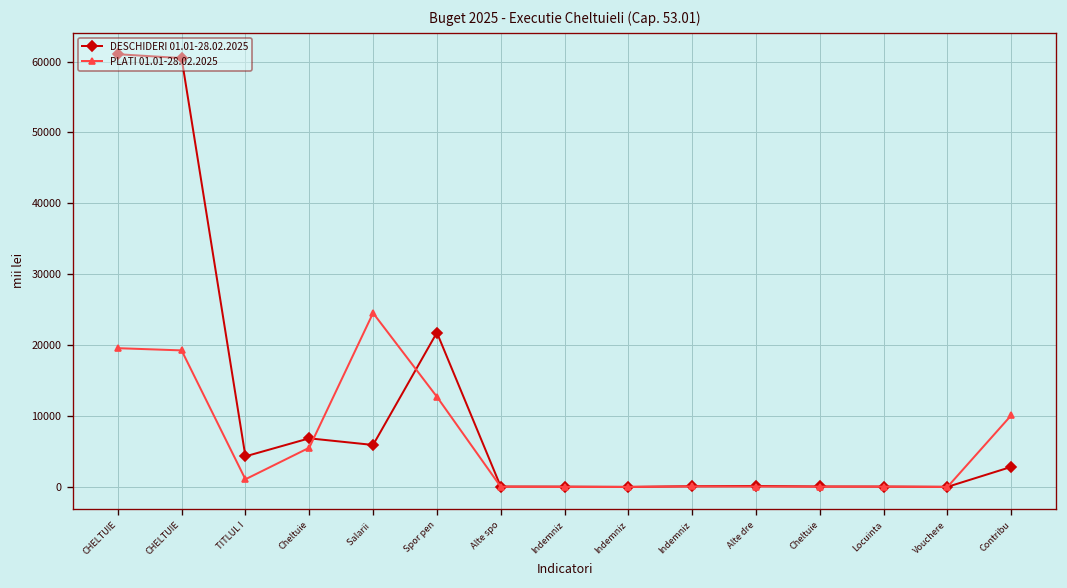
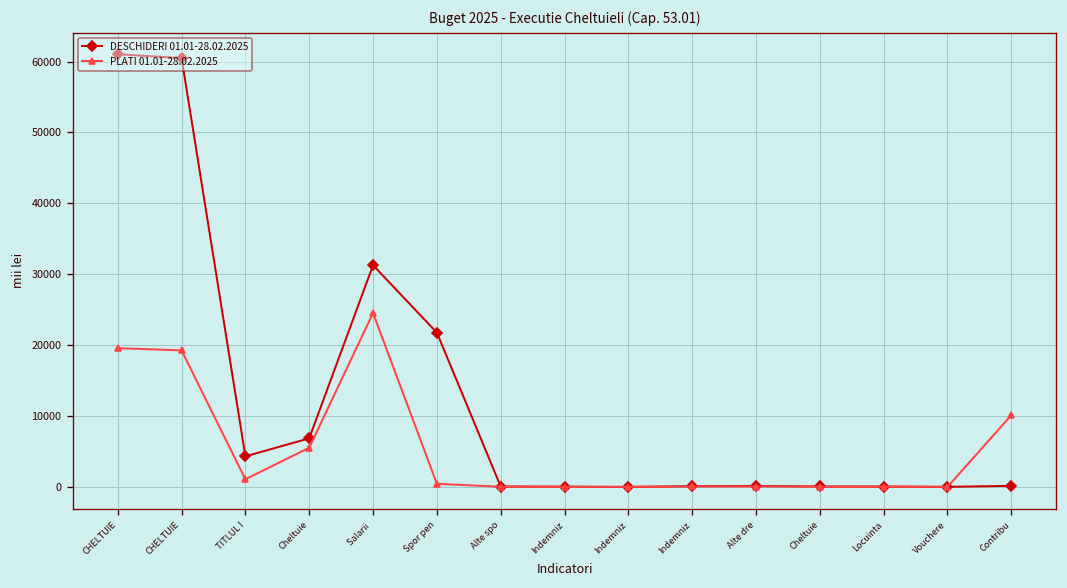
DESCHIDERI 01.01-28.02.2025, Salarii: 6000 -> 31000
PLATI 01.01-28.02.2025, Spor pen: 13000 -> 0
DESCHIDERI 01.01-28.02.2025, Contribu: 3000 -> 0
